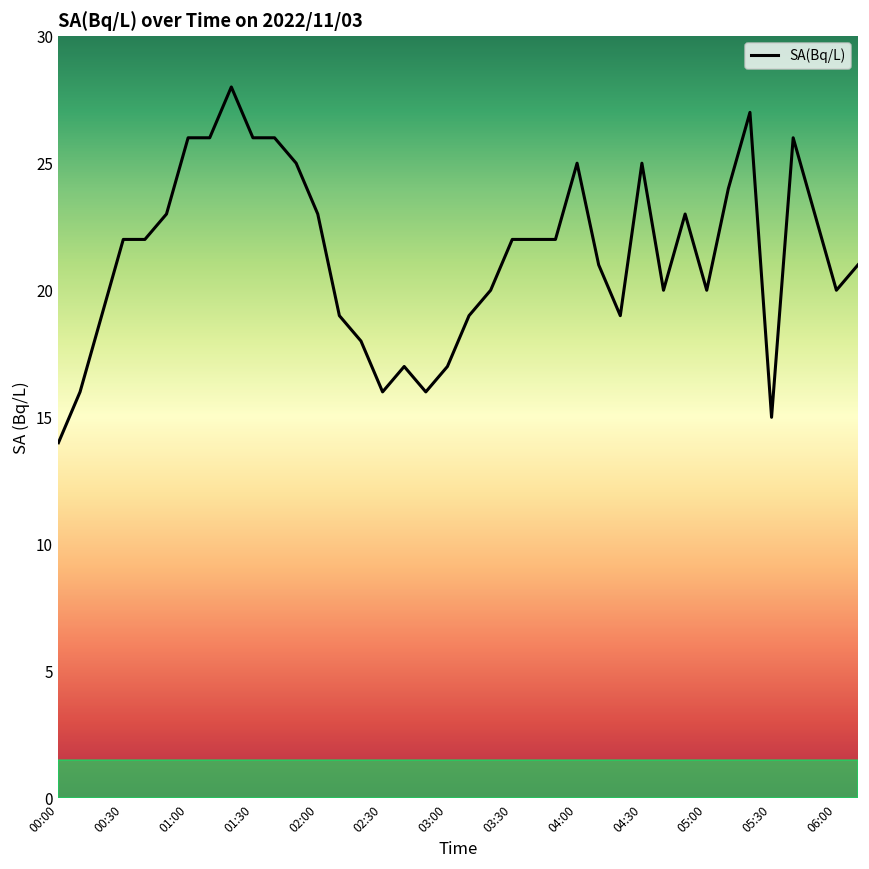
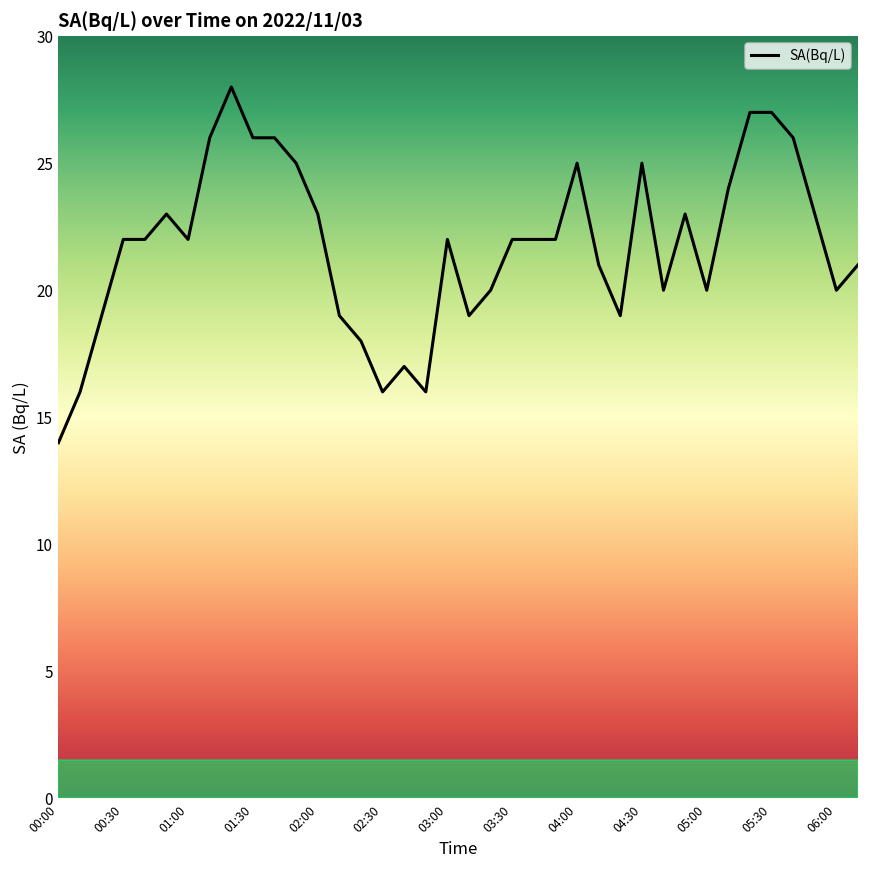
01:00: 26 -> 22
03:00: 17 -> 22
05:30: 15 -> 27
